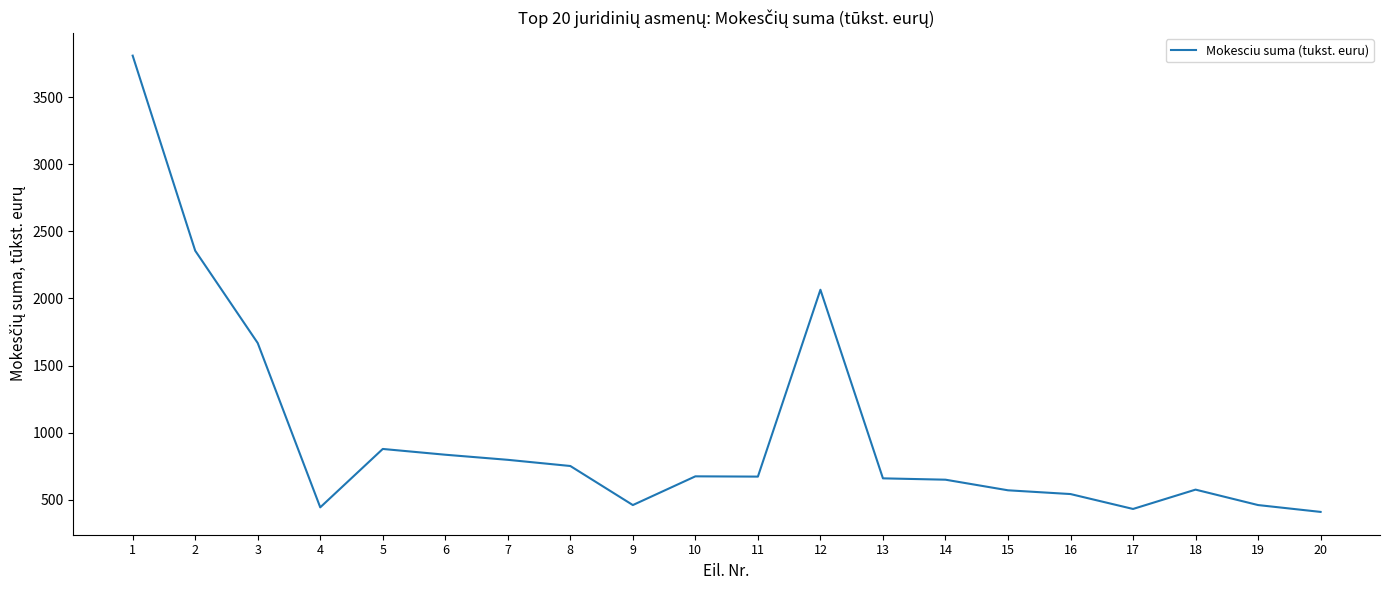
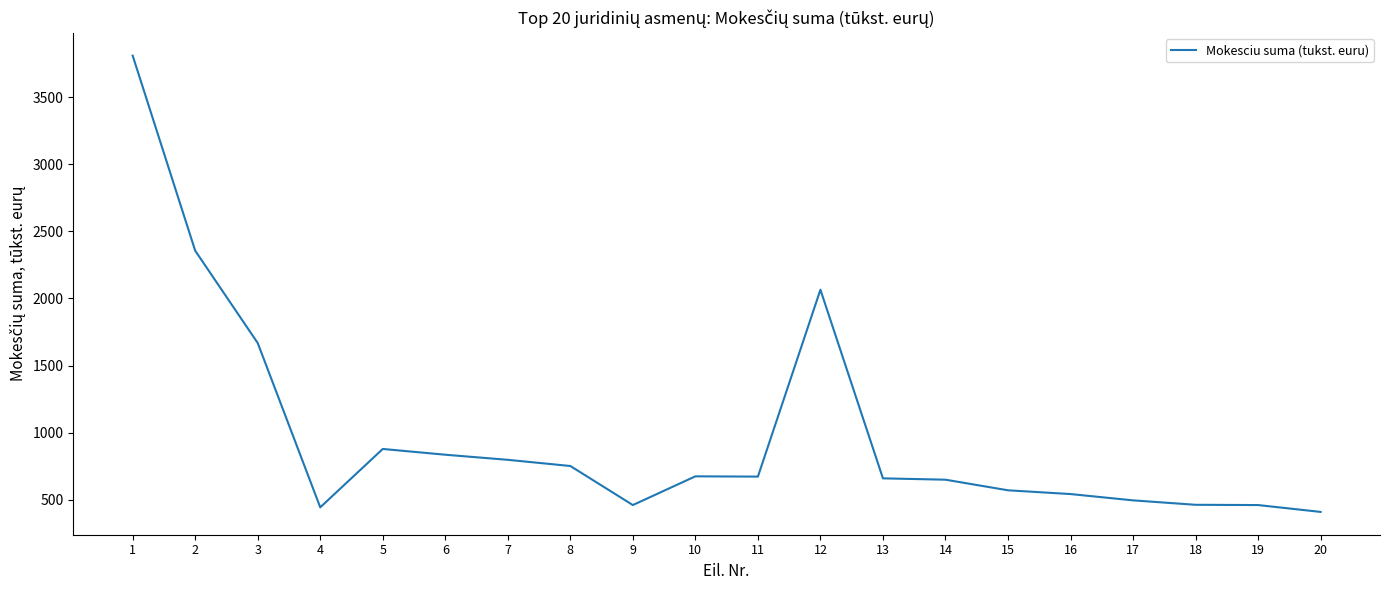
17: 430 -> 500
18: 580 -> 460
